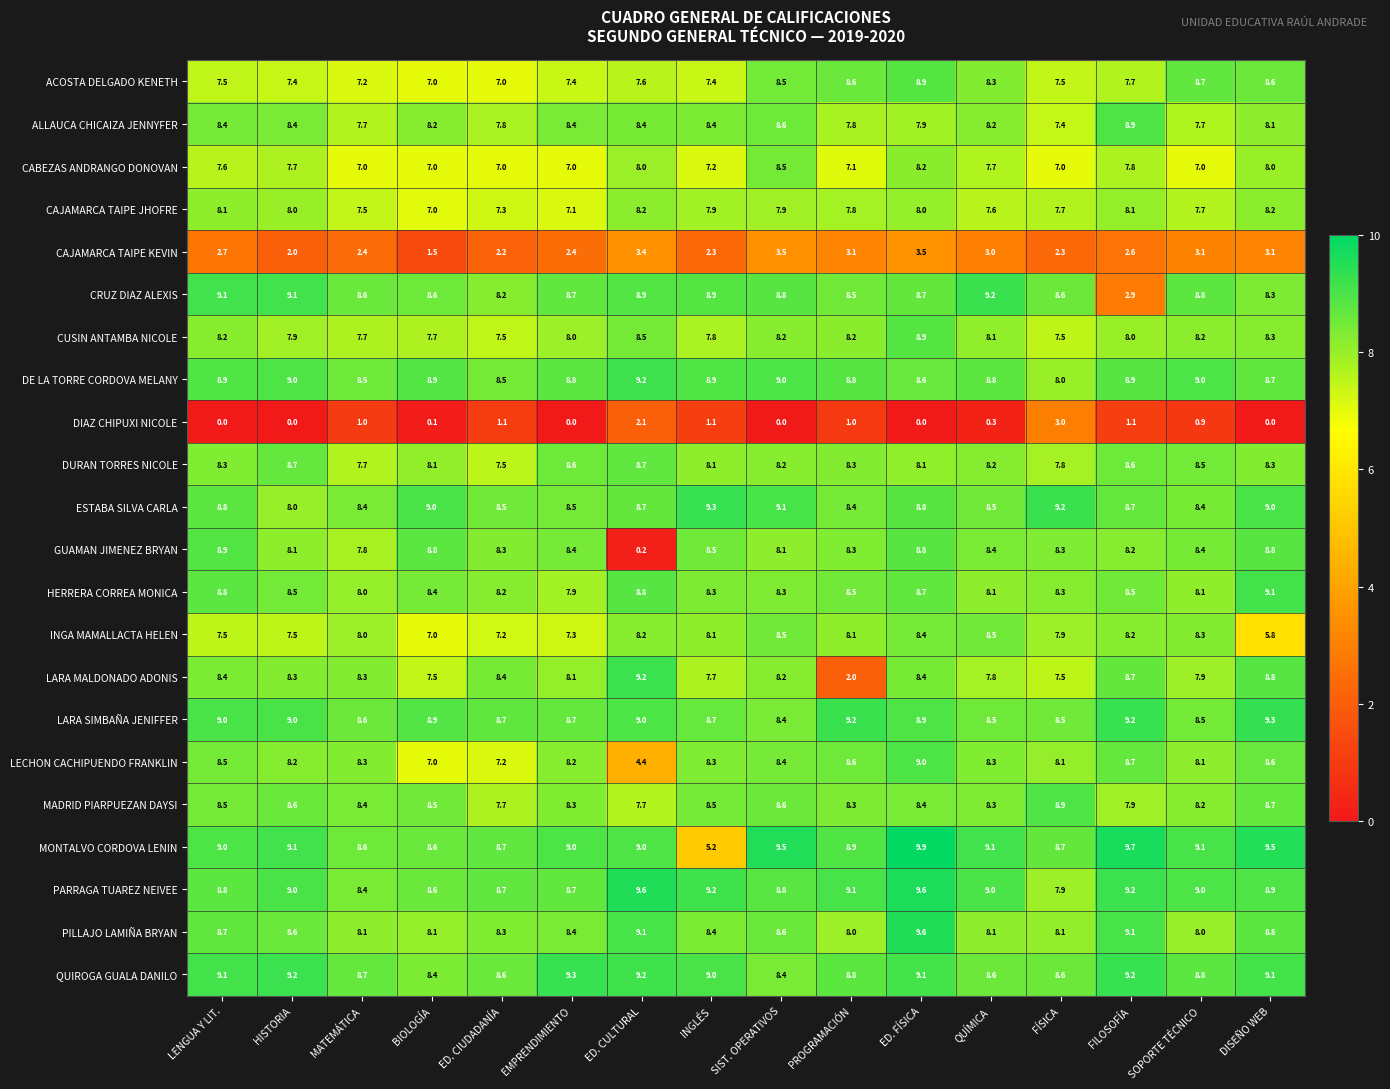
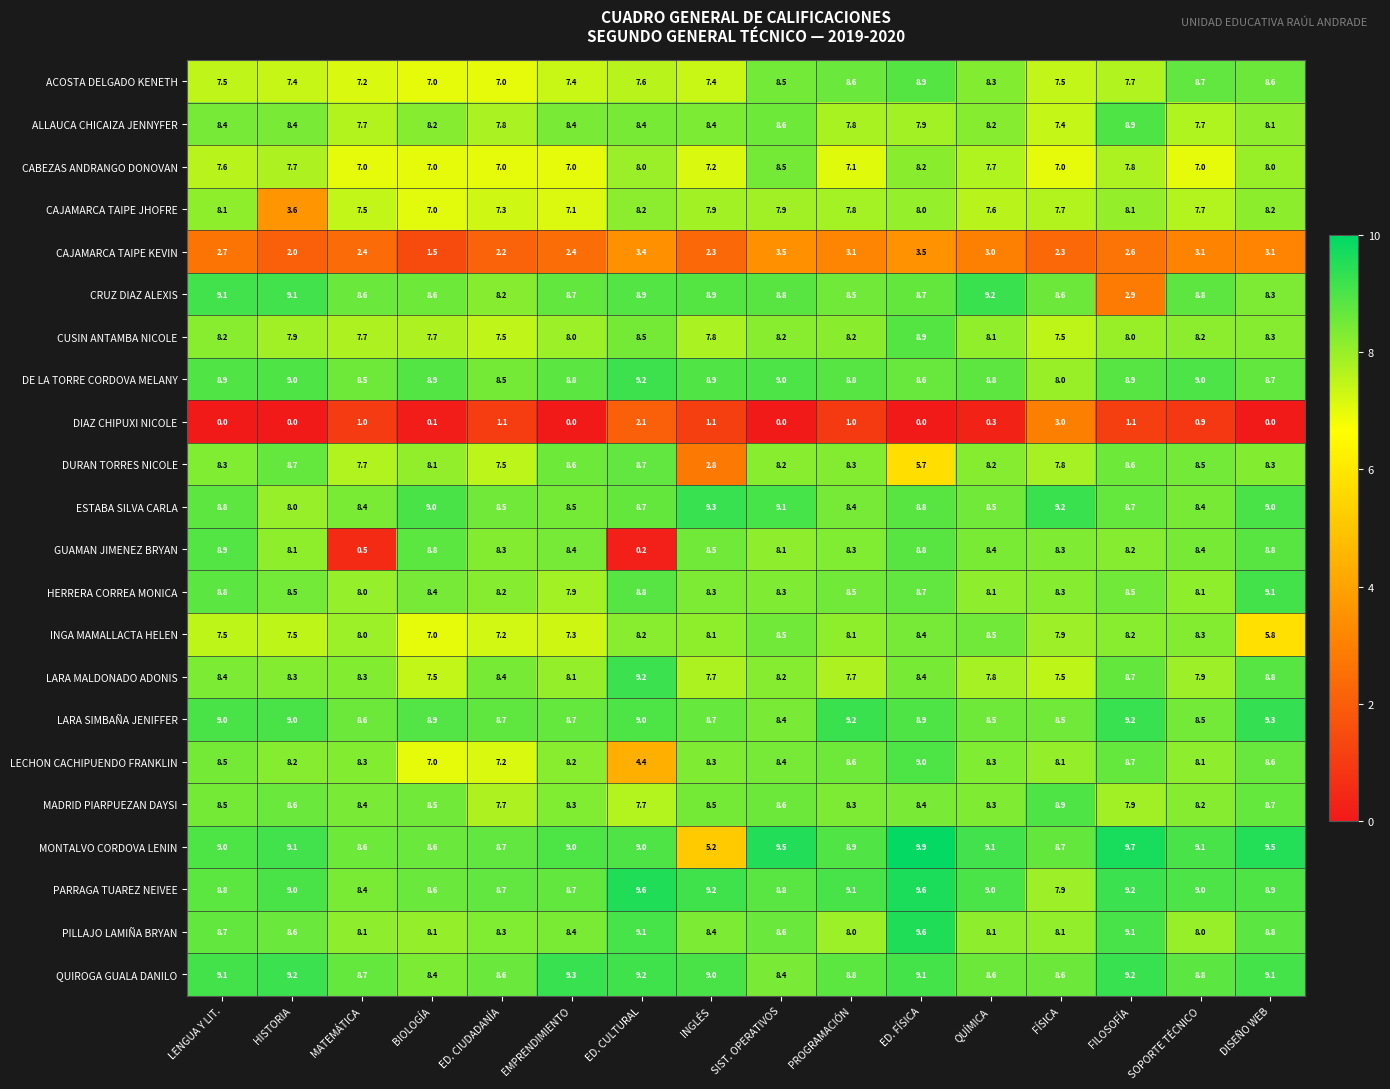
CAJAMARCA TAIPE JHOFRE, HISTORIA: 8.0 -> 3.6
DURAN TORRES NICOLE, INGLÉS: 8.1 -> 2.8
DURAN TORRES NICOLE, ED. FÍSICA: 8.1 -> 5.7
GUAMAN JIMENEZ BRYAN, MATEMÁTICA: 7.8 -> 0.5
LARA MALDONADO ADONIS, PROGRAMACIÓN: 2.0 -> 7.7
